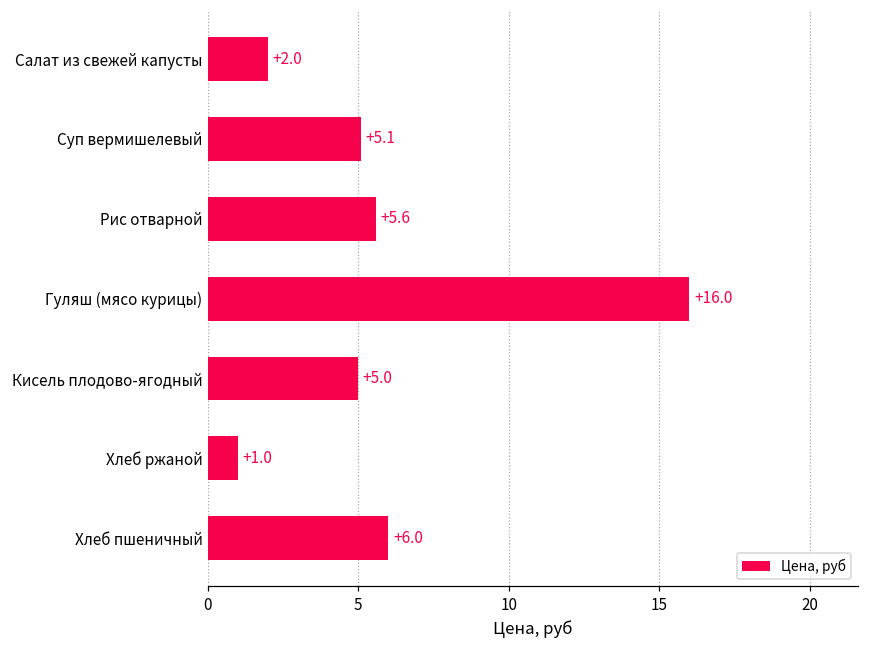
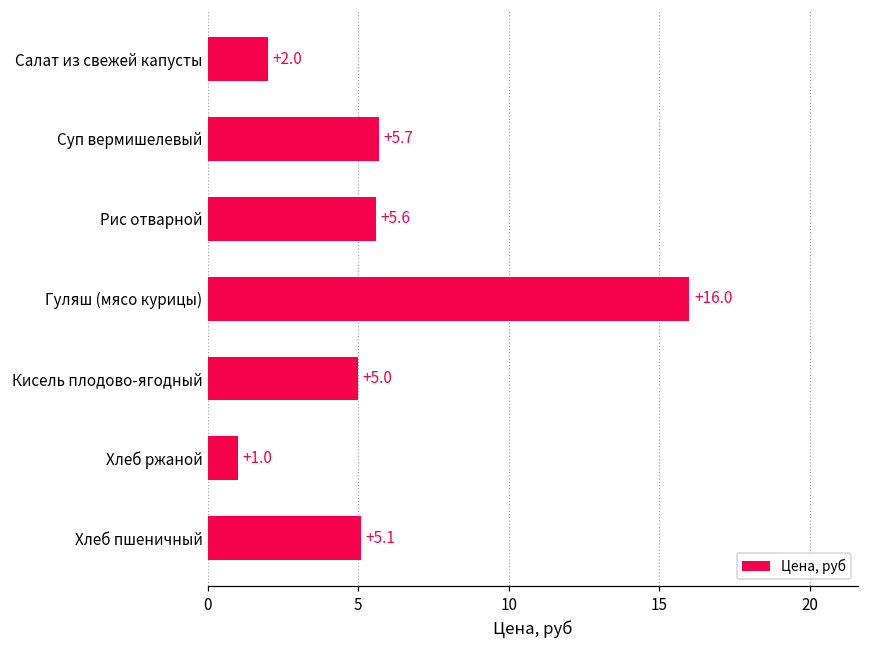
Суп вермишелевый: +5.1 -> +5.7
Хлеб пшеничный: +6.0 -> +5.1
